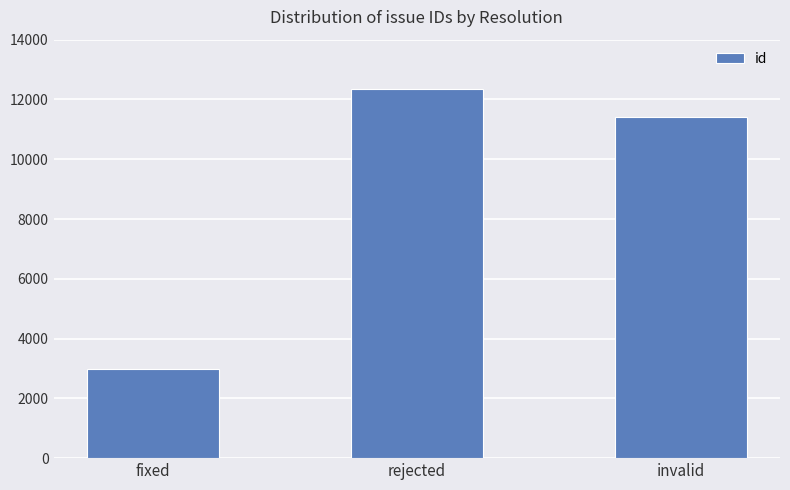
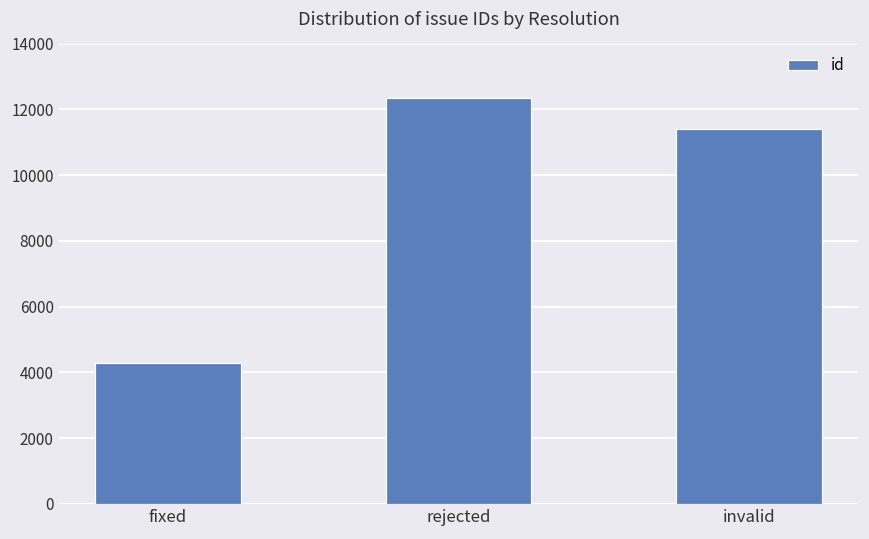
fixed: 3000 -> 4300
